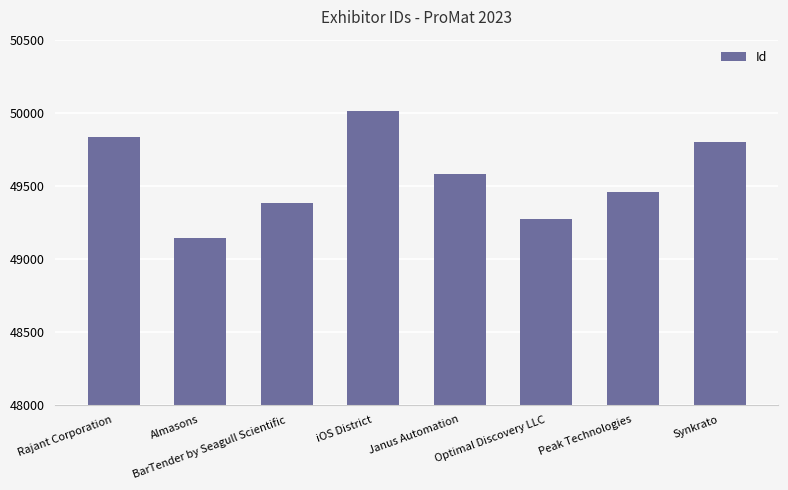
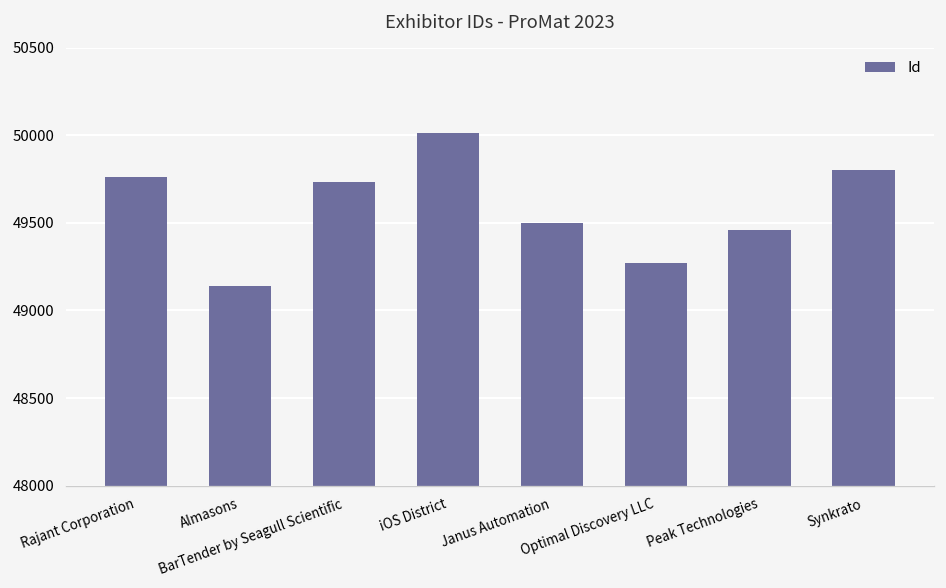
Rajant Corporation: 49830 -> 49760
BarTender by Seagull Scientific: 49380 -> 49730
Janus Automation: 49580 -> 49500
